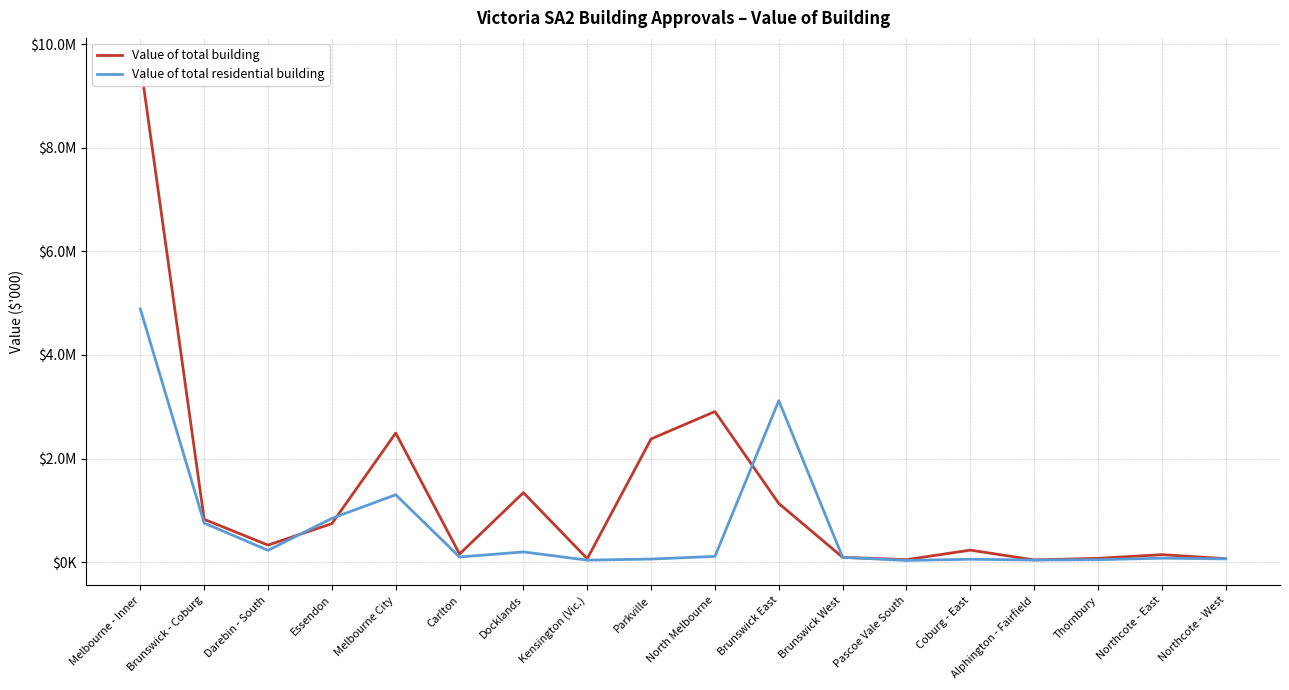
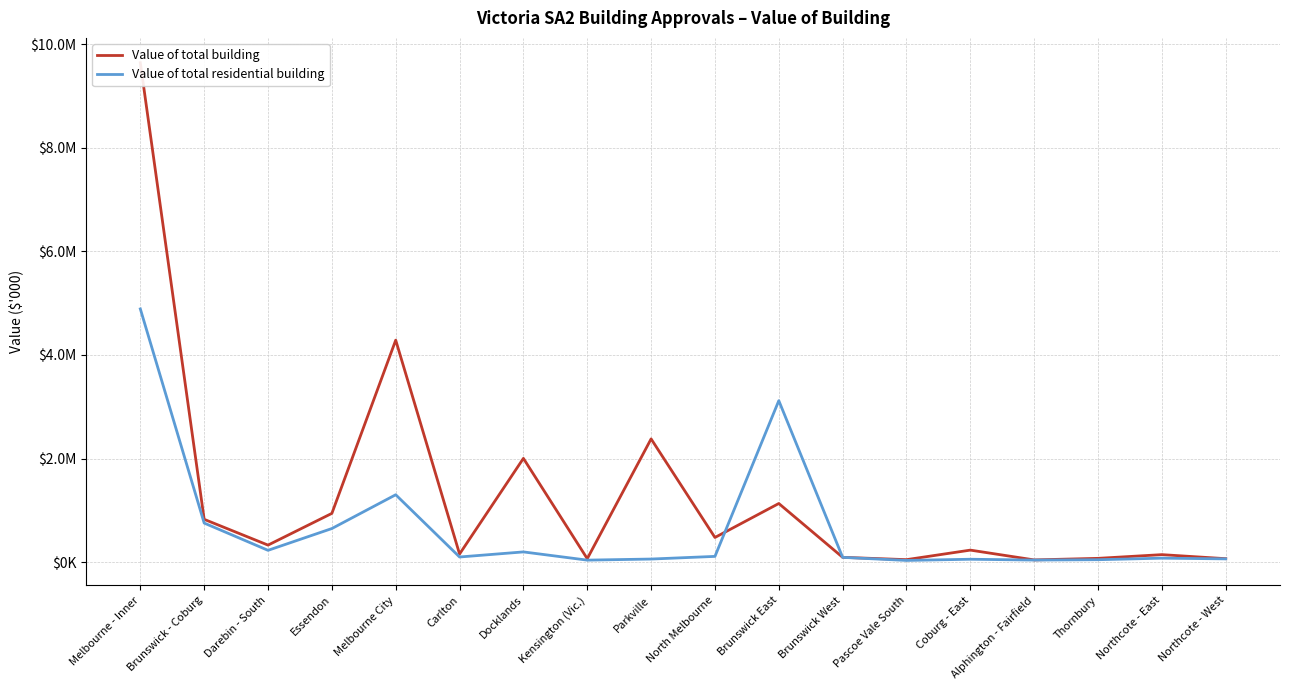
Value of total building, Essendon: $700000 -> $900000
Value of total residential building, Essendon: $800000 -> $600000
Value of total building, Melbourne City: $2500000 -> $4300000
Value of total building, Docklands: $1300000 -> $2000000
Value of total building, North Melbourne: $2900000 -> $500000
